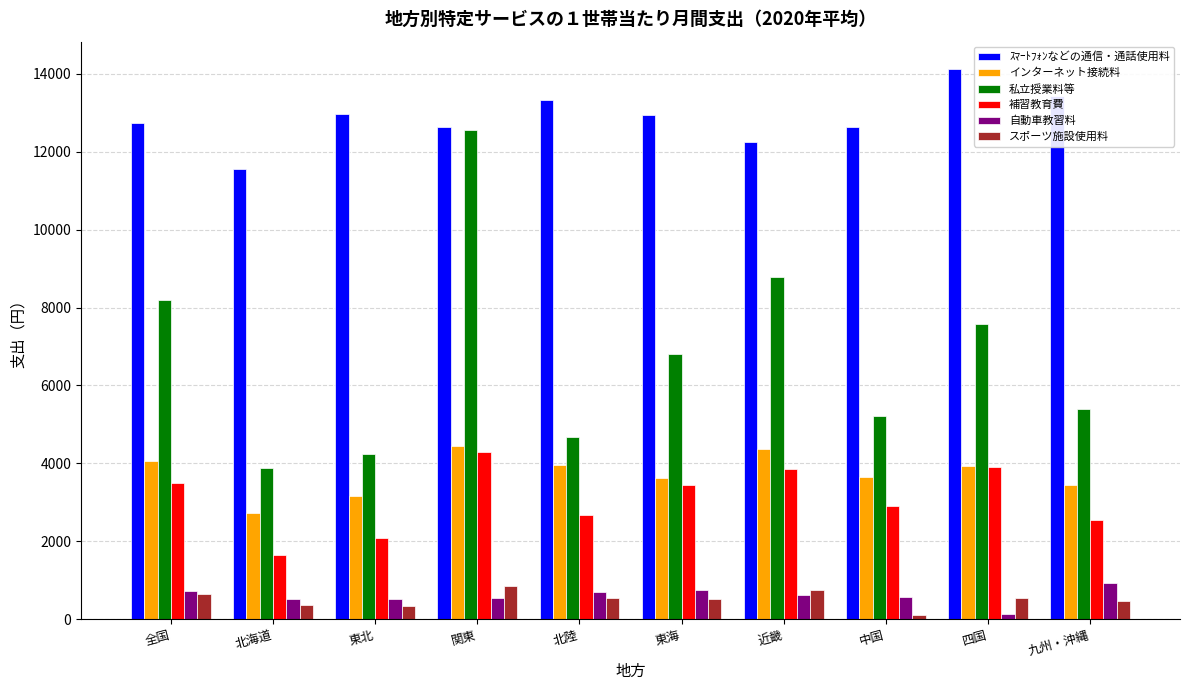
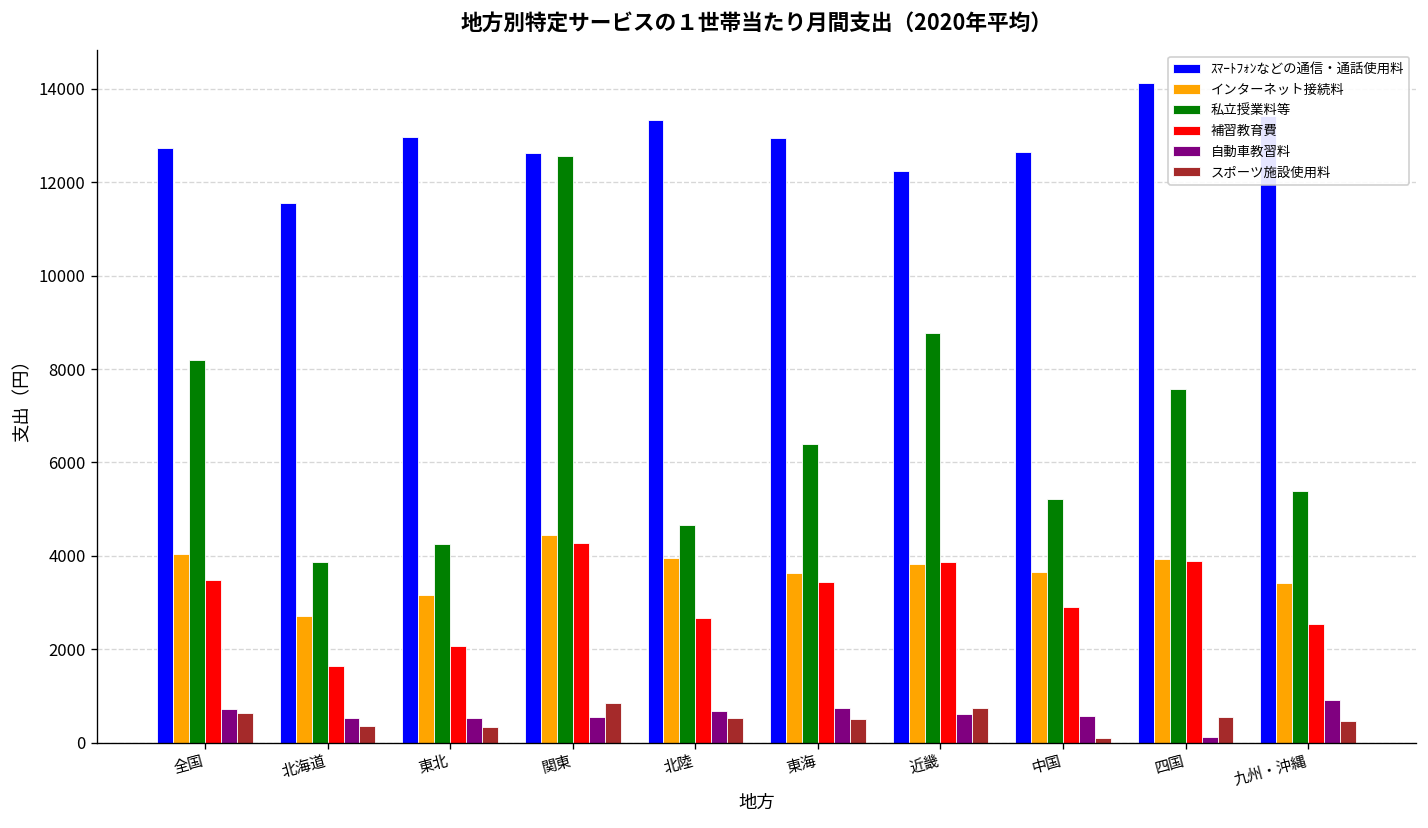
私立授業料等, 東海: 6800 -> 6400
インターネット接続料, 近畿: 4400 -> 3800
